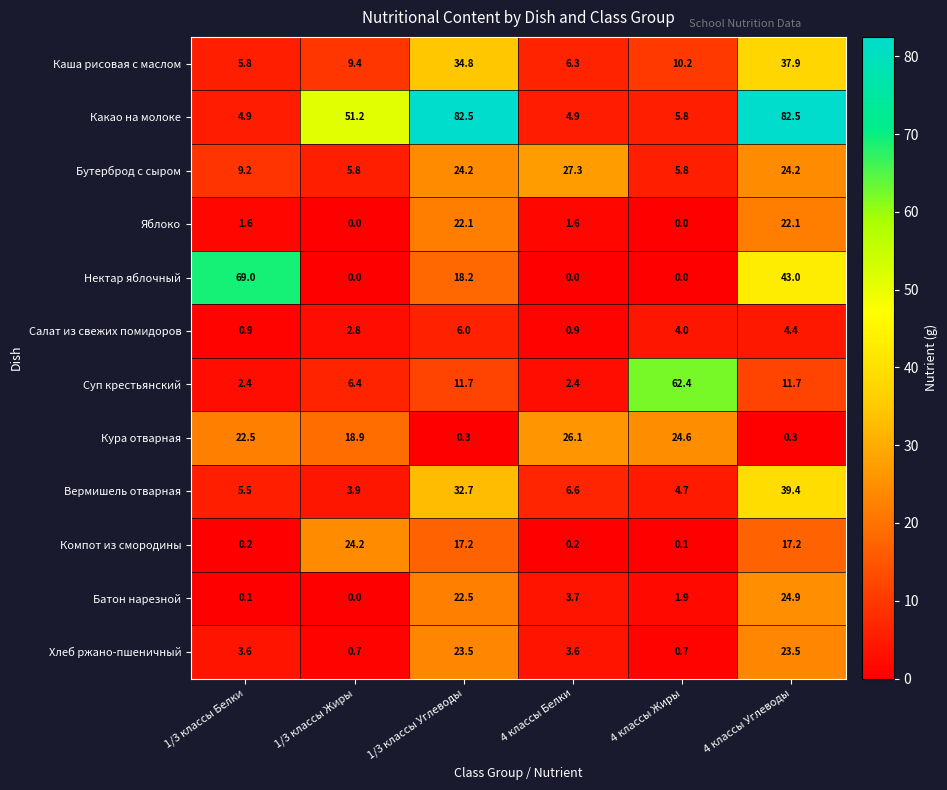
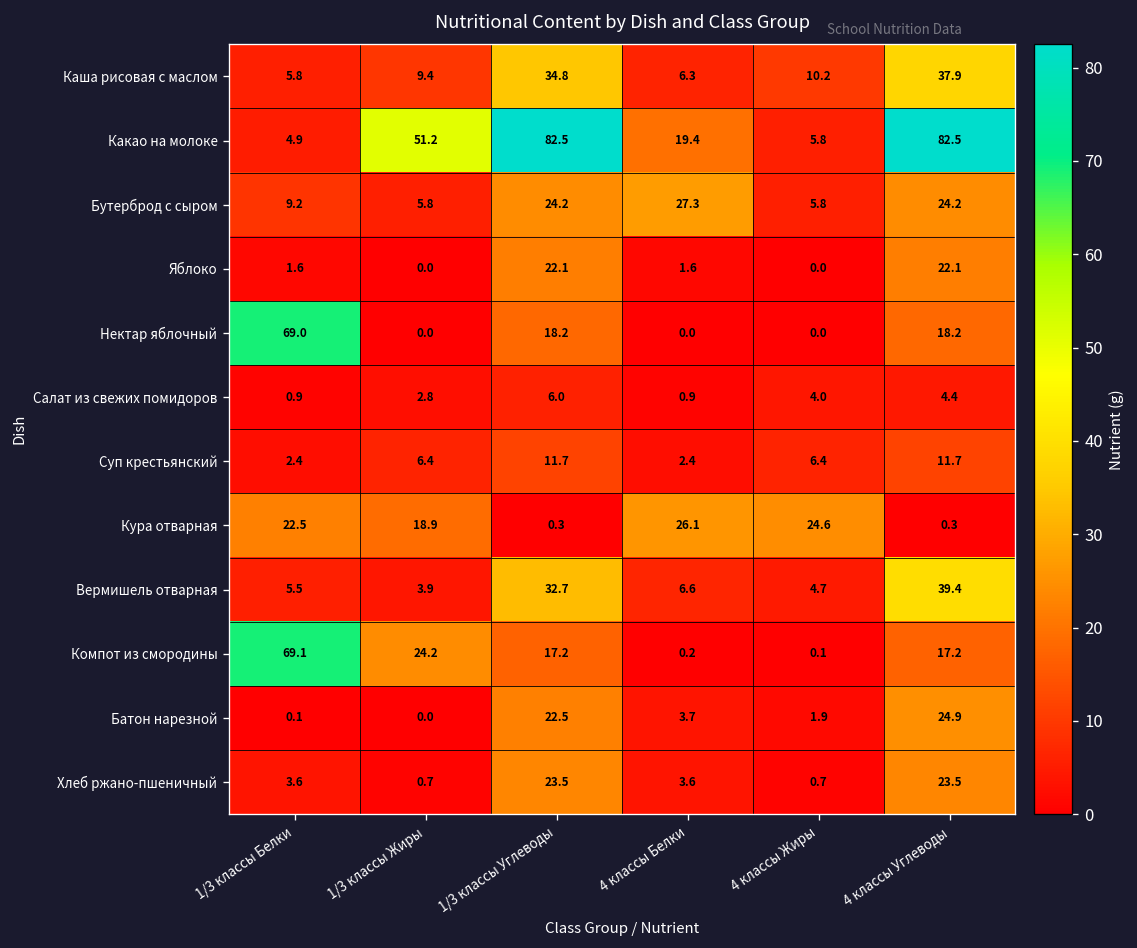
Какао на молоке, 4 классы Белки: 4.9 -> 19.4
Нектар яблочный, 4 классы Углеводы: 43.0 -> 18.2
Суп крестьянский, 4 классы Жиры: 62.4 -> 6.4
Компот из смородины, 1/3 классы Белки: 0.2 -> 69.1
